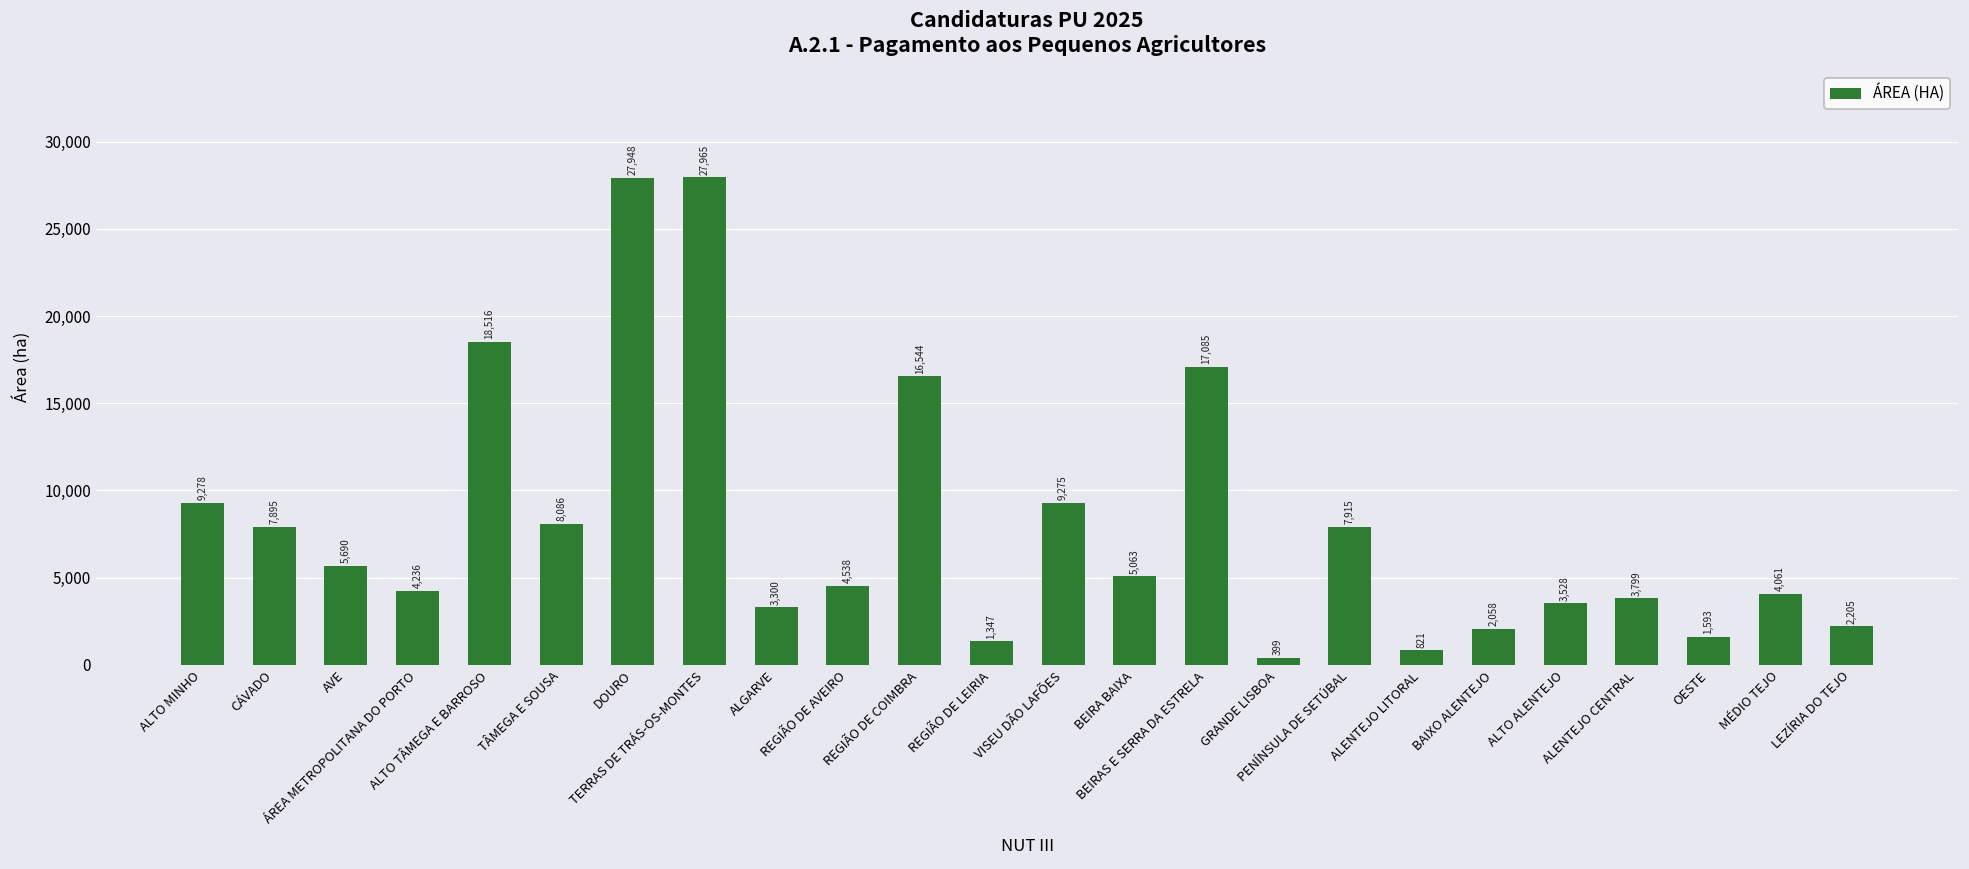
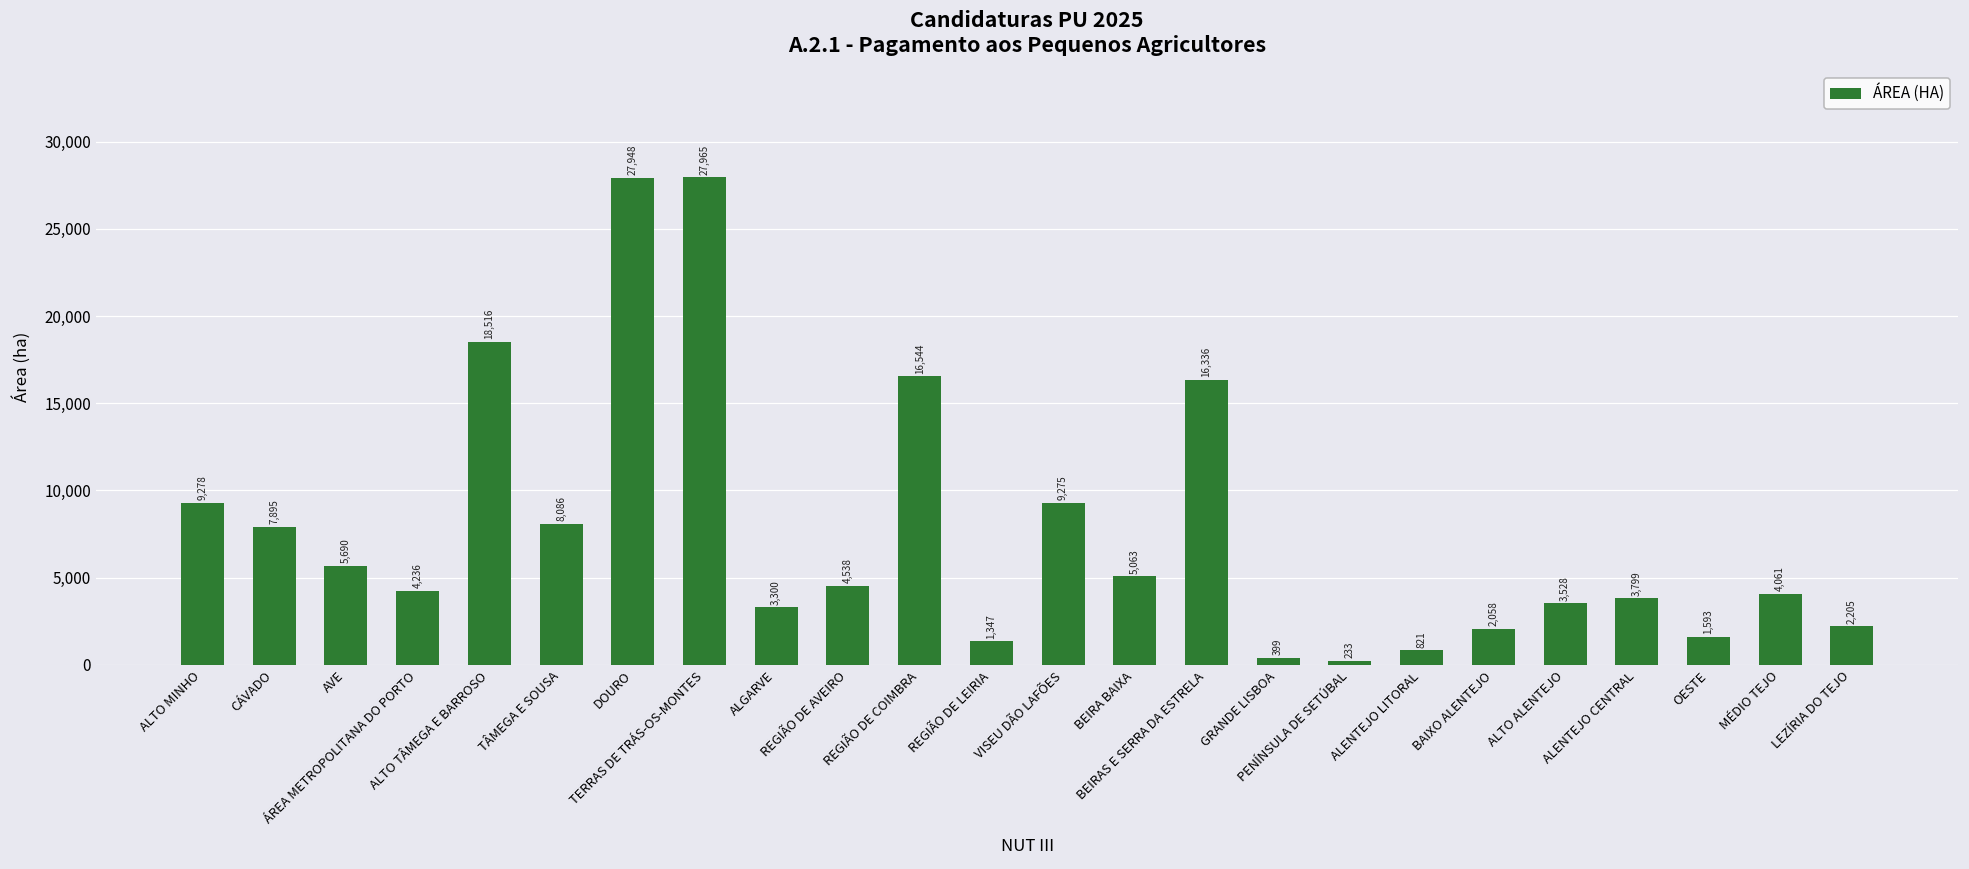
BEIRAS E SERRA DA ESTRELA: 17,085 -> 16,336
PENÍNSULA DE SETÚBAL: 7,915 -> 233
